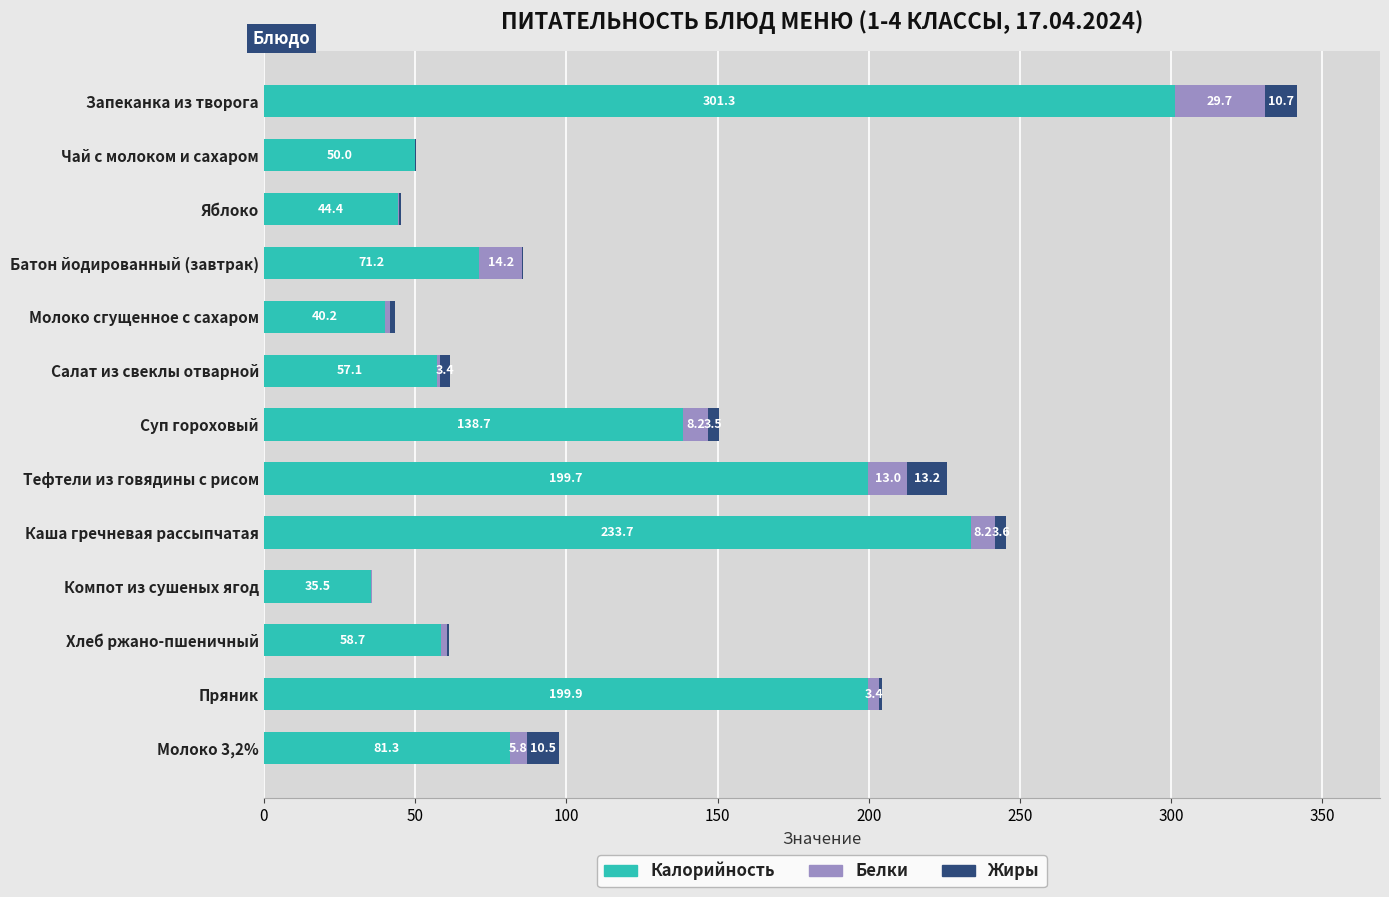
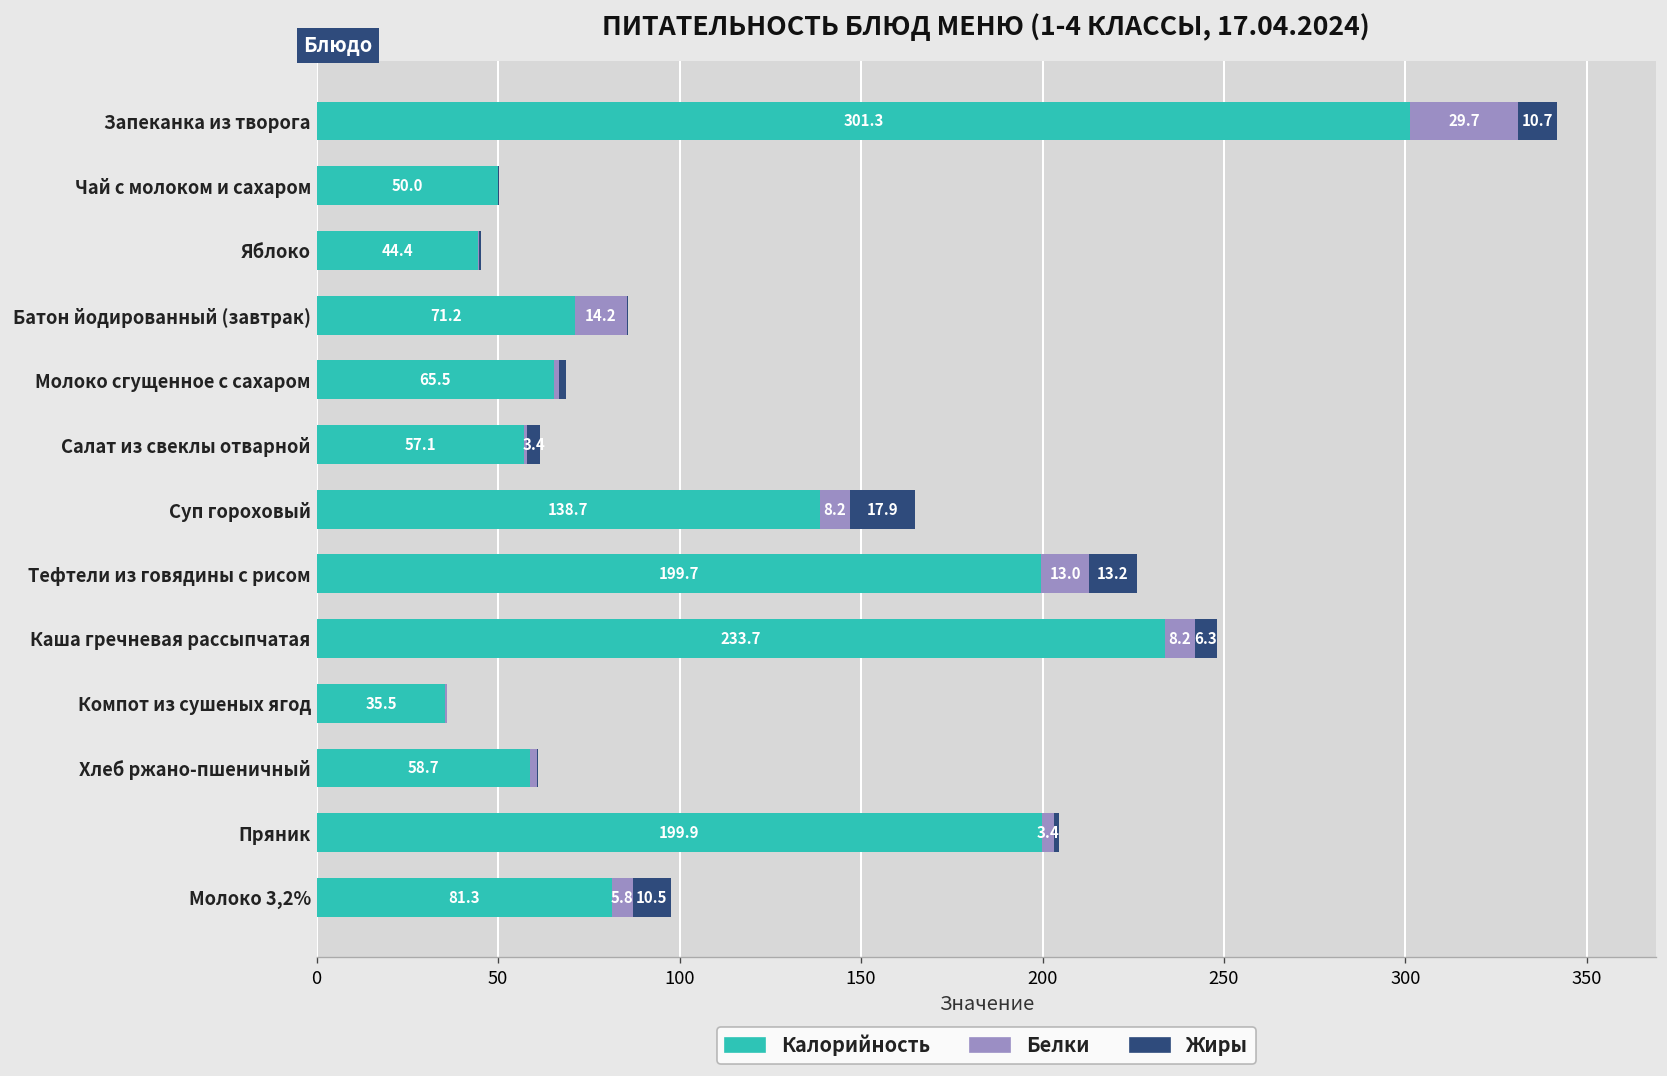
Калорийность, Молоко сгущенное с сахаром: 40.2 -> 65.5
Жиры, Суп гороховый: 3.5 -> 17.9
Жиры, Каша гречневая рассыпчатая: 3.6 -> 6.3
